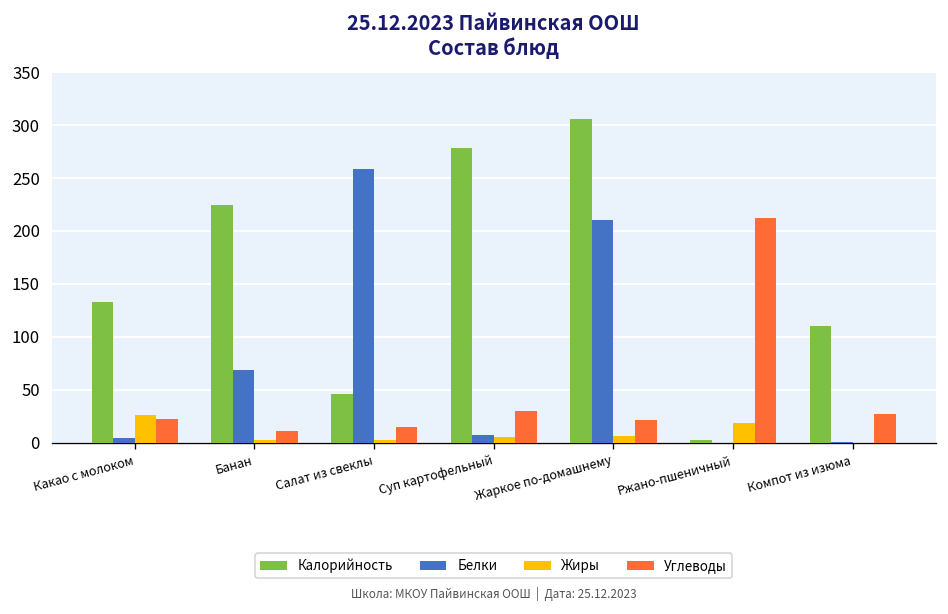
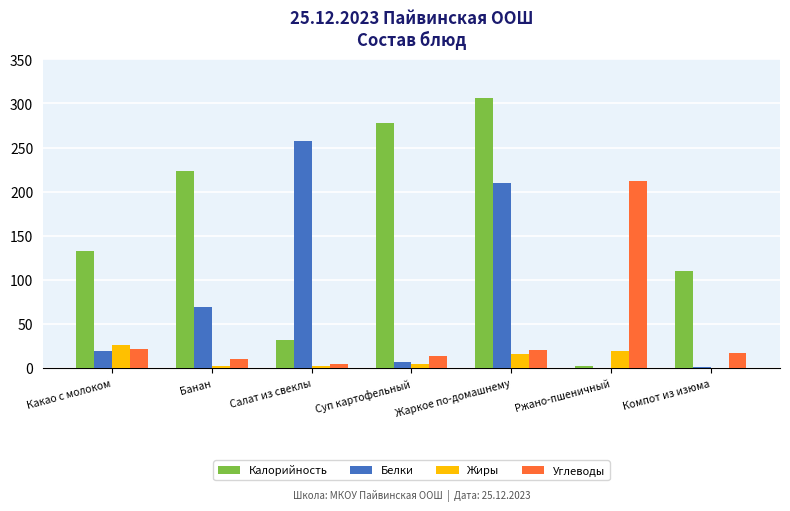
Белки, Какао с молоком: 0 -> 20
Калорийность, Салат из свеклы: 50 -> 30
Углеводы, Салат из свеклы: 20 -> 10
Углеводы, Суп картофельный: 30 -> 10
Жиры, Жаркое по-домашнему: 10 -> 20
Углеводы, Компот из изюма: 30 -> 20
